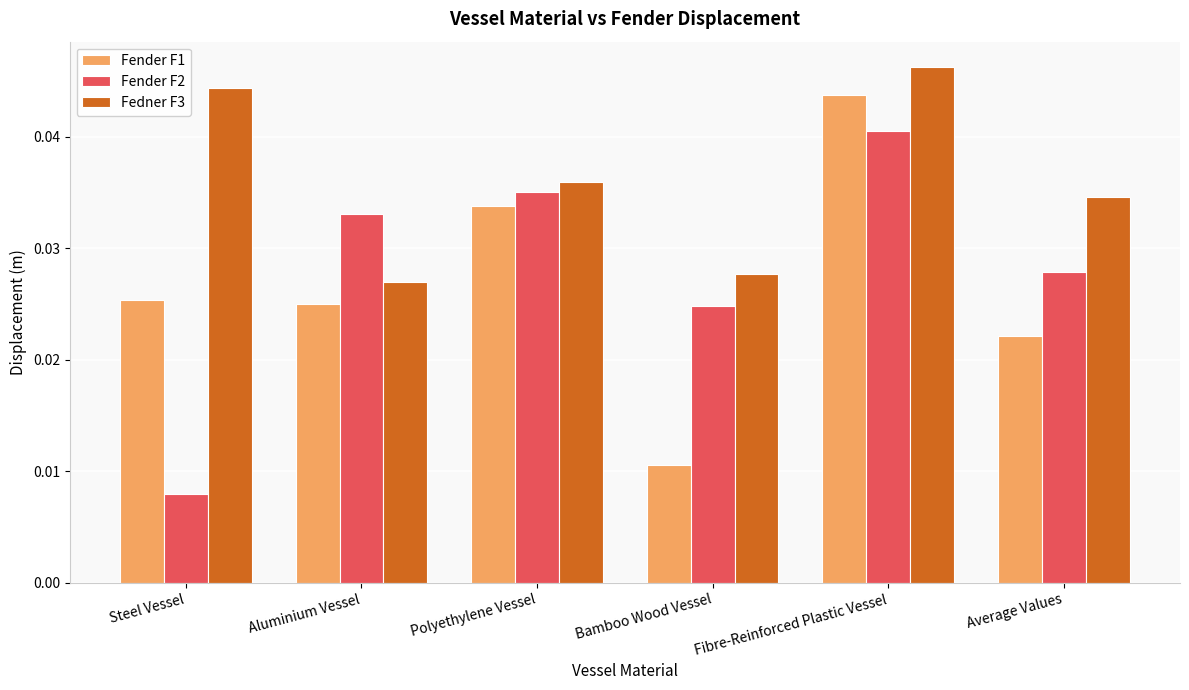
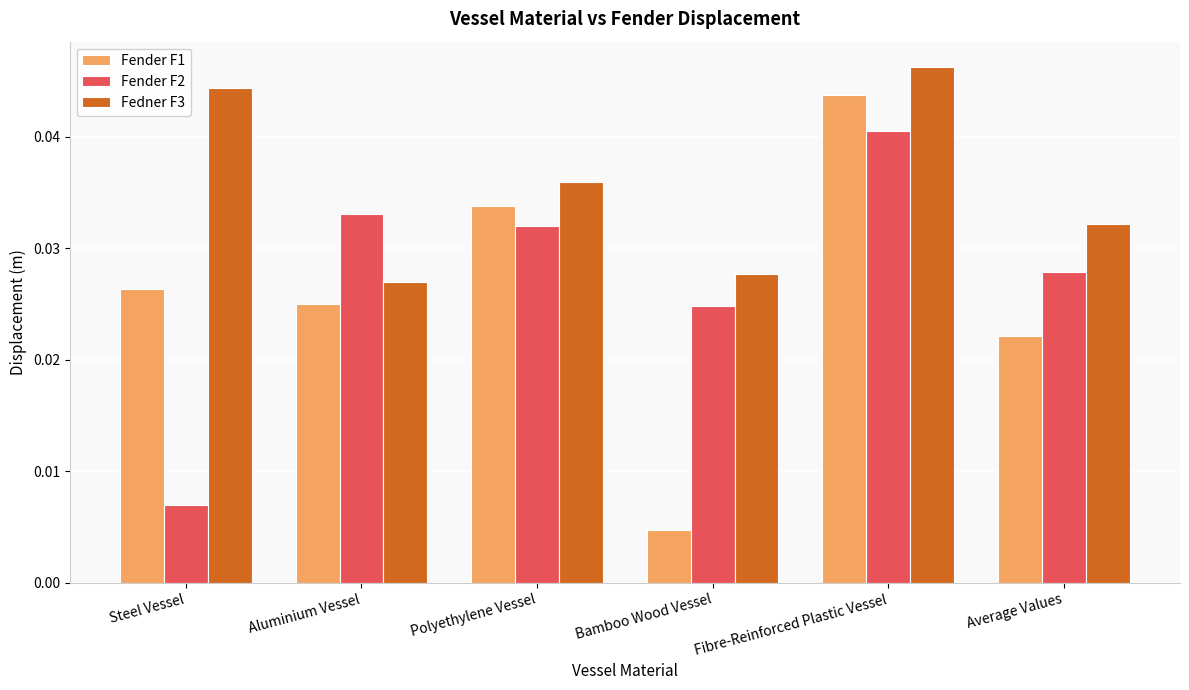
Fender F1, Steel Vessel: 0.0254 -> 0.0263
Fender F2, Steel Vessel: 0.008 -> 0.007
Fender F2, Polyethylene Vessel: 0.035 -> 0.032
Fender F1, Bamboo Wood Vessel: 0.0106 -> 0.0047
Fedner F3, Average Values: 0.0346 -> 0.0322
